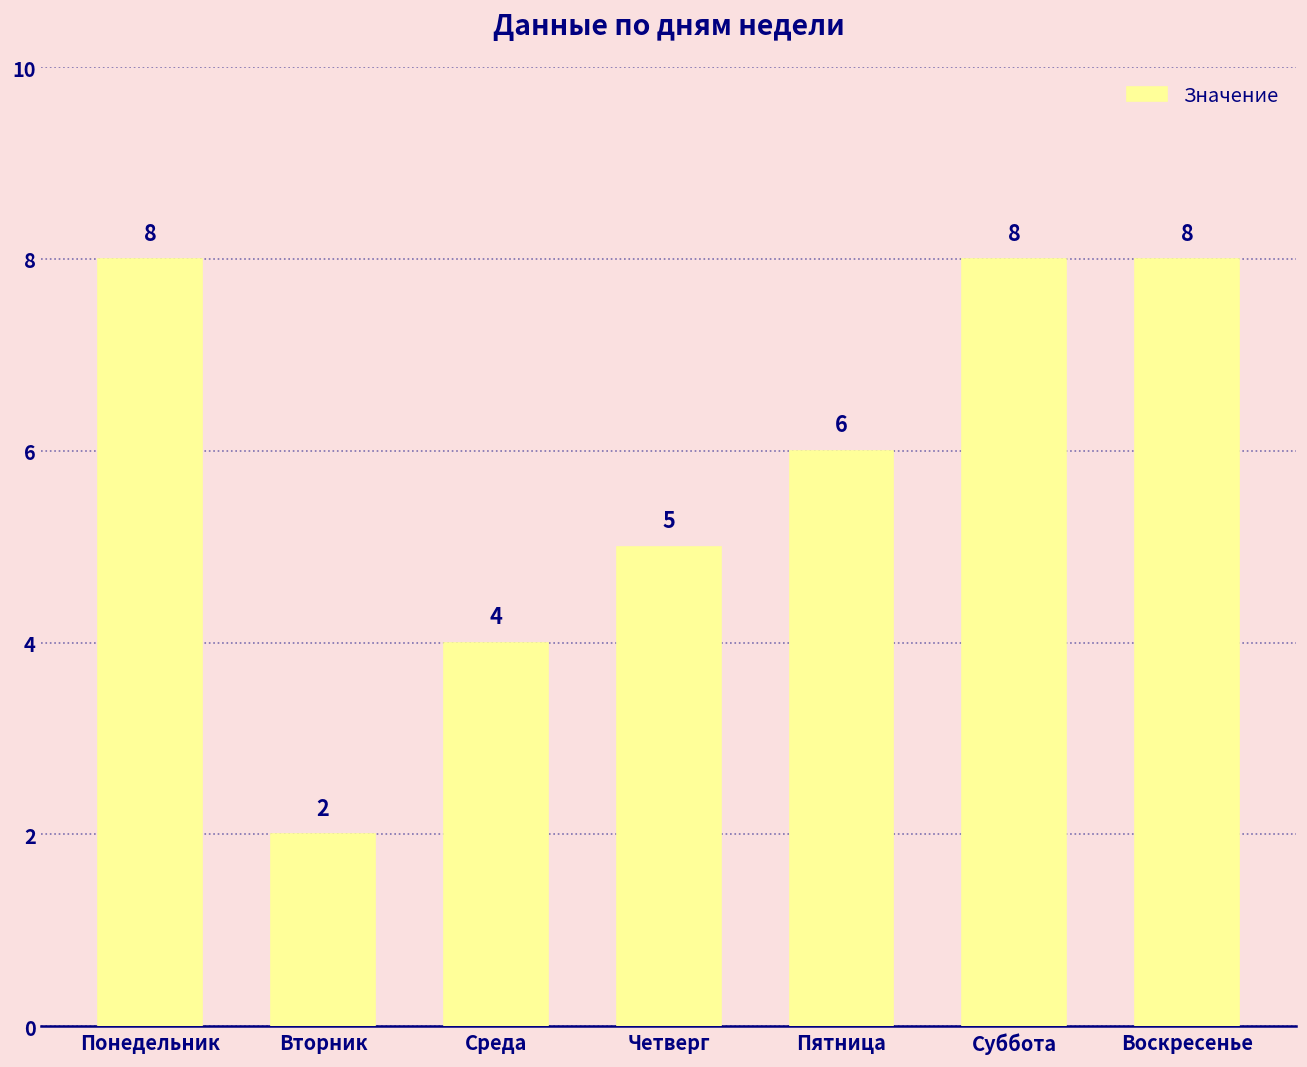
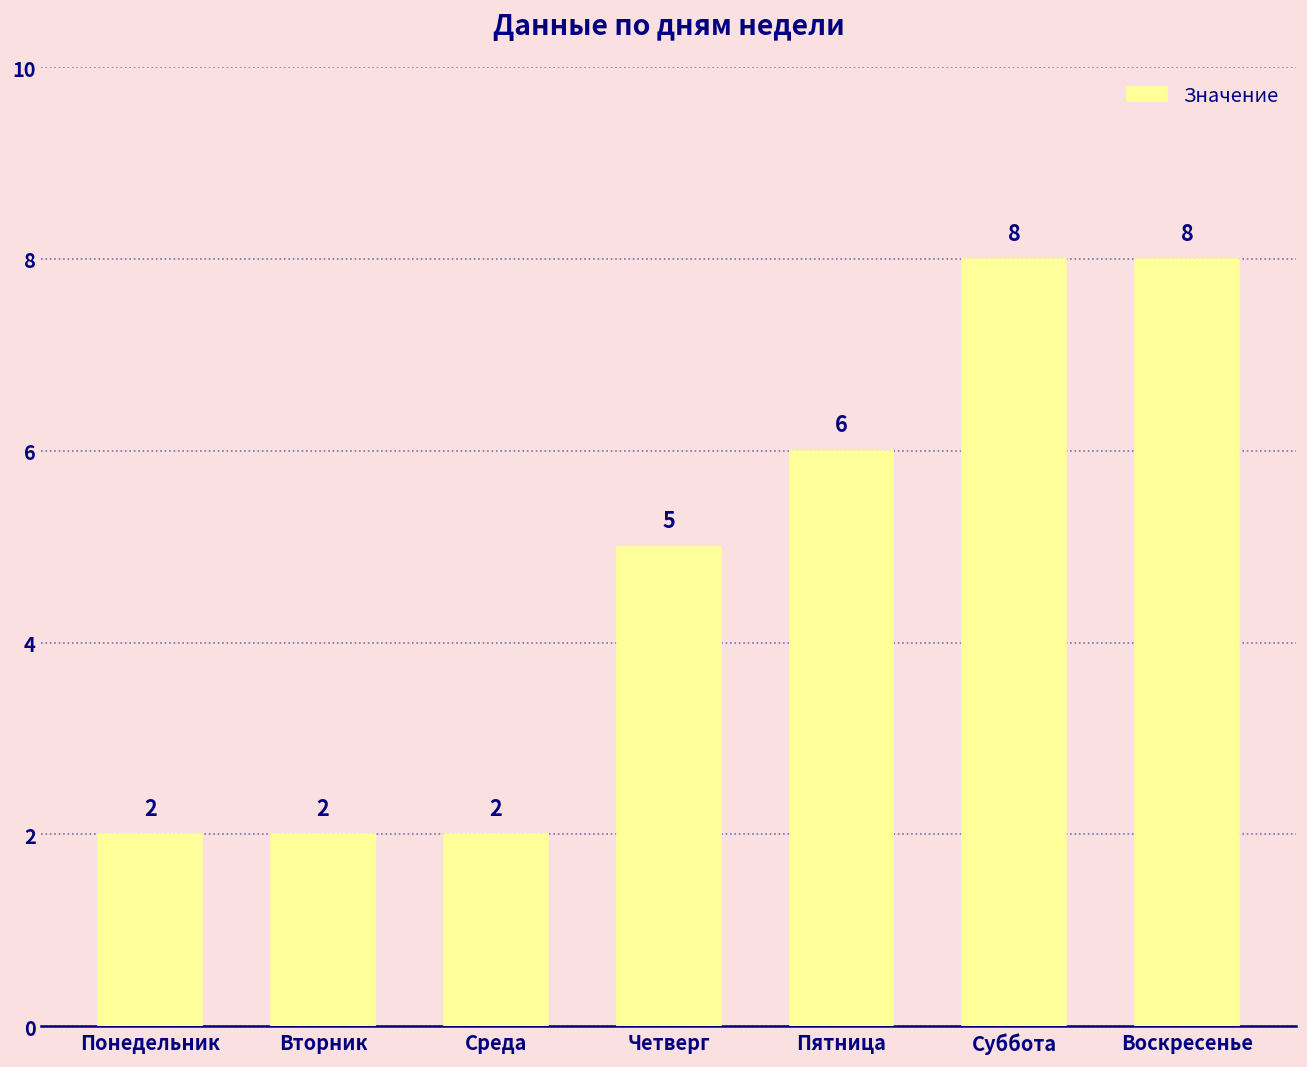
Понедельник: 8 -> 2
Среда: 4 -> 2
